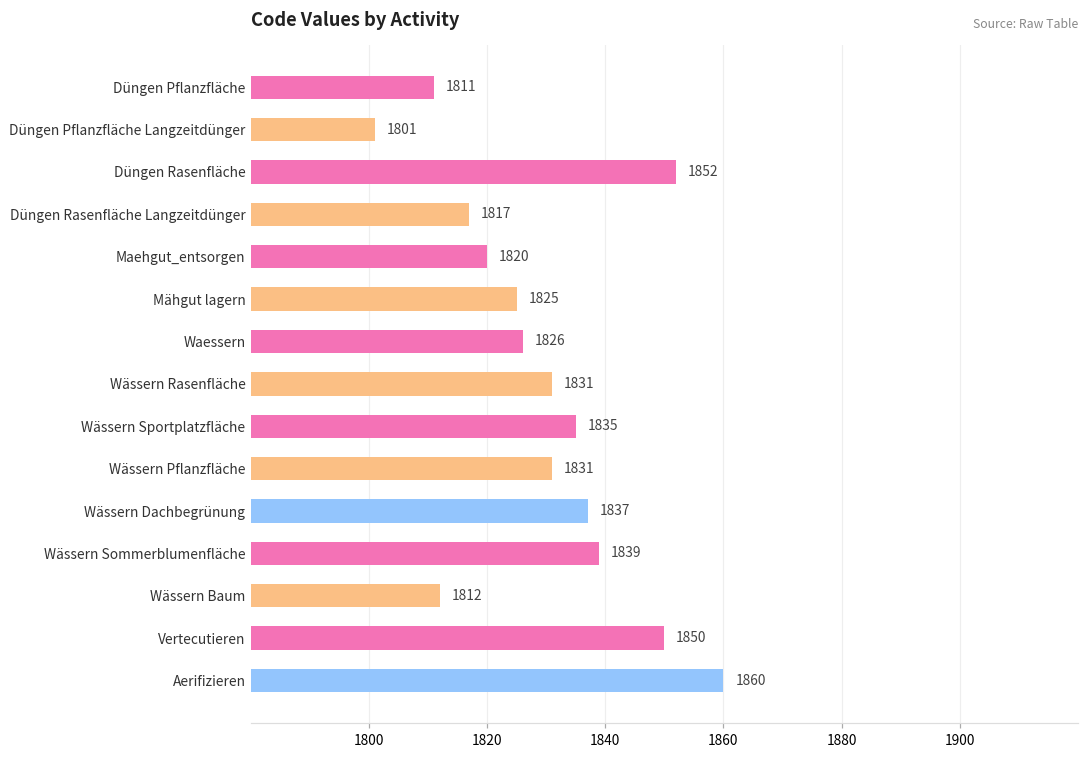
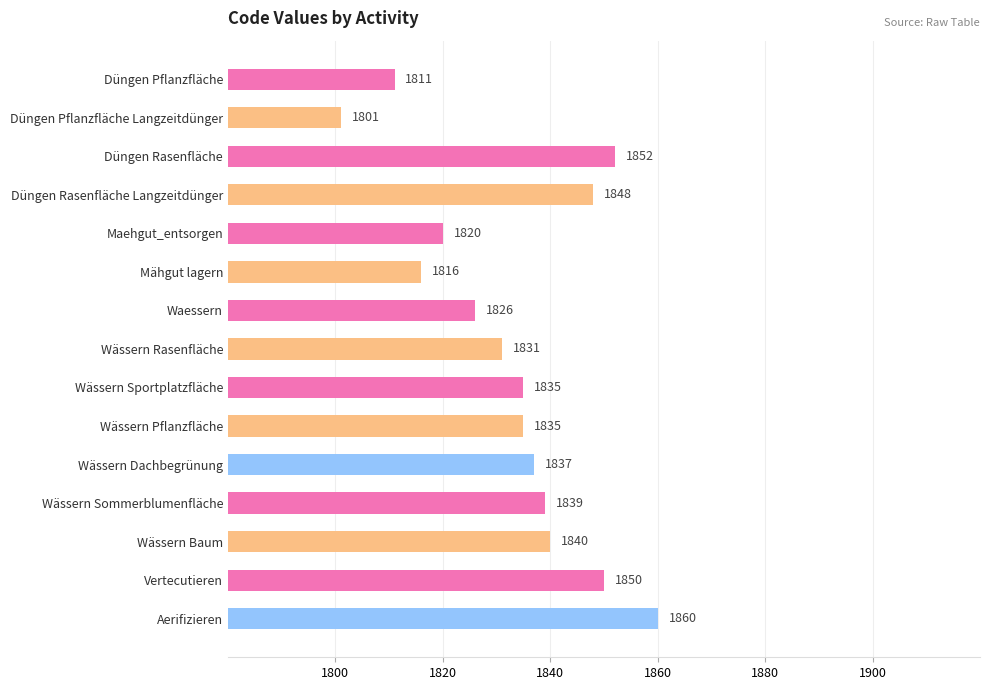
Düngen Rasenfläche Langzeitdünger: 1817 -> 1848
Mähgut lagern: 1825 -> 1816
Wässern Pflanzfläche: 1831 -> 1835
Wässern Baum: 1812 -> 1840
